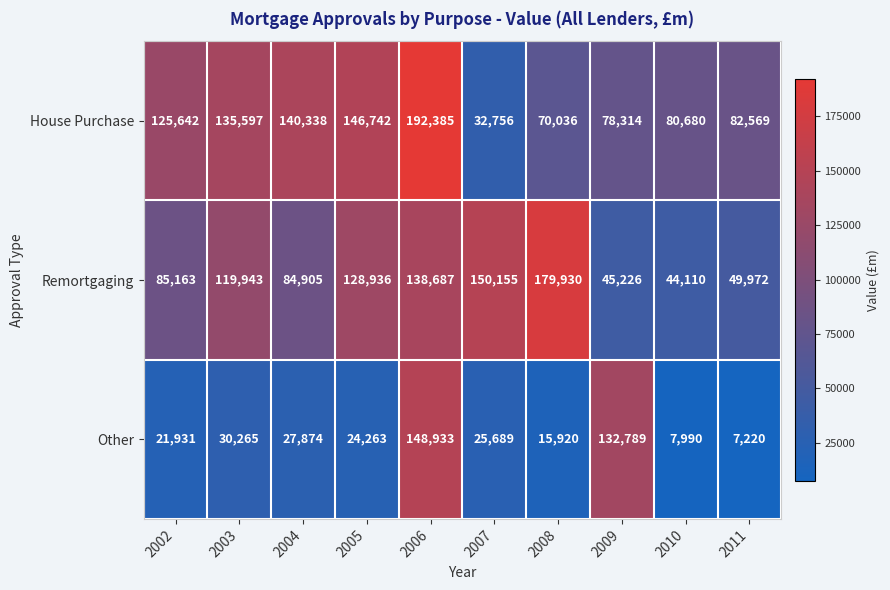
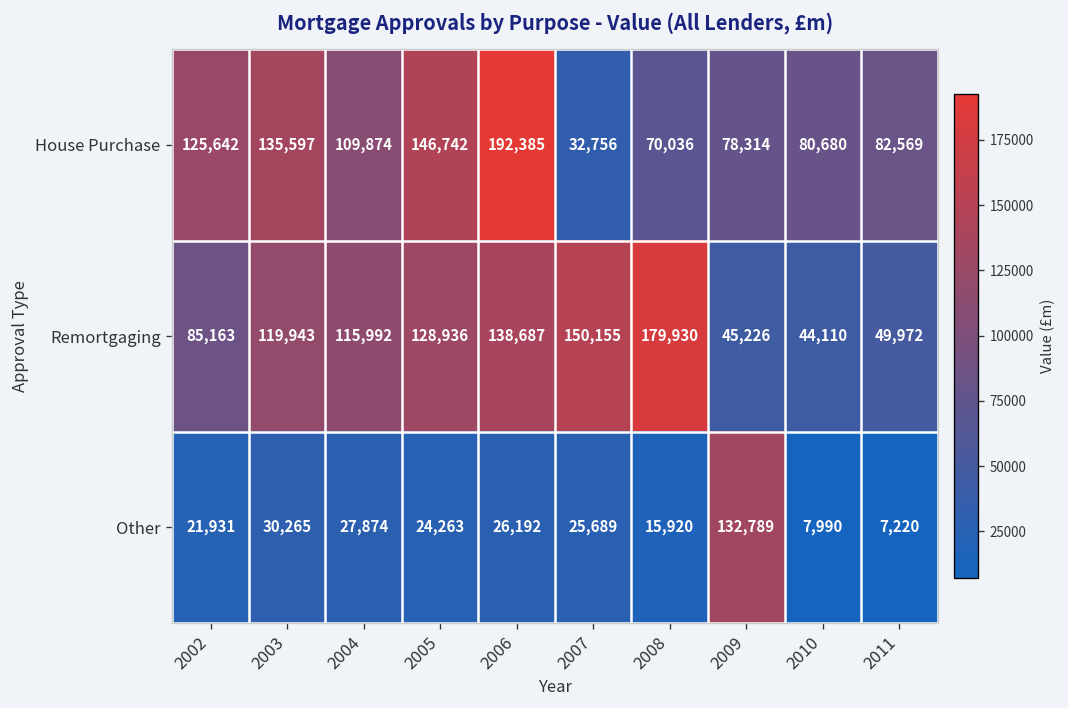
House Purchase, 2004: 140,338 -> 109,874
Remortgaging, 2004: 84,905 -> 115,992
Other, 2006: 148,933 -> 26,192
